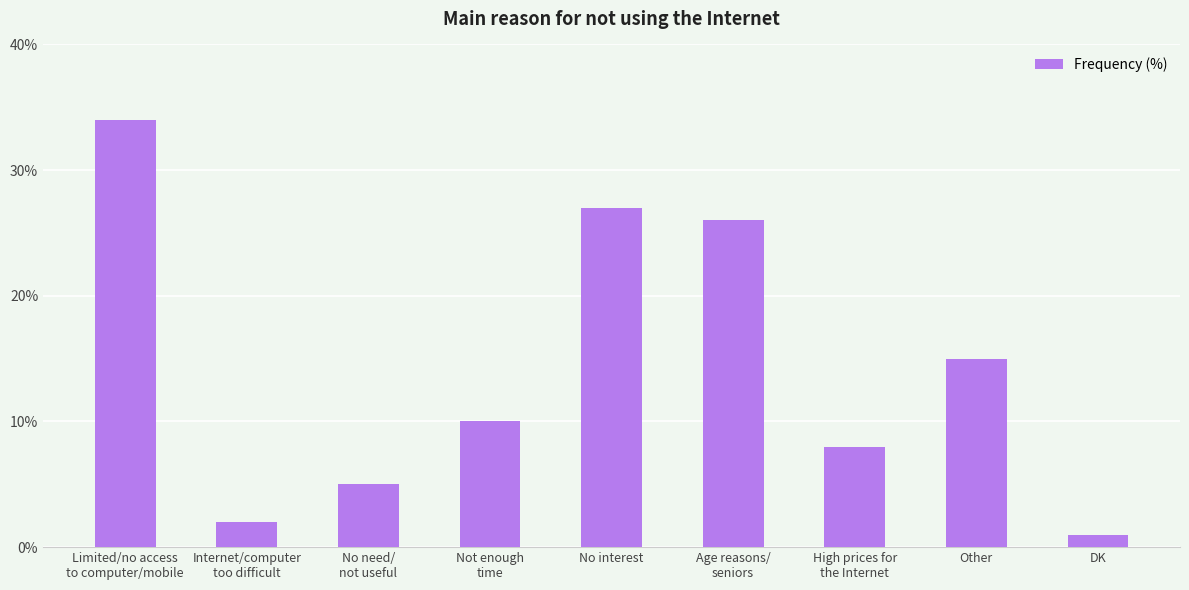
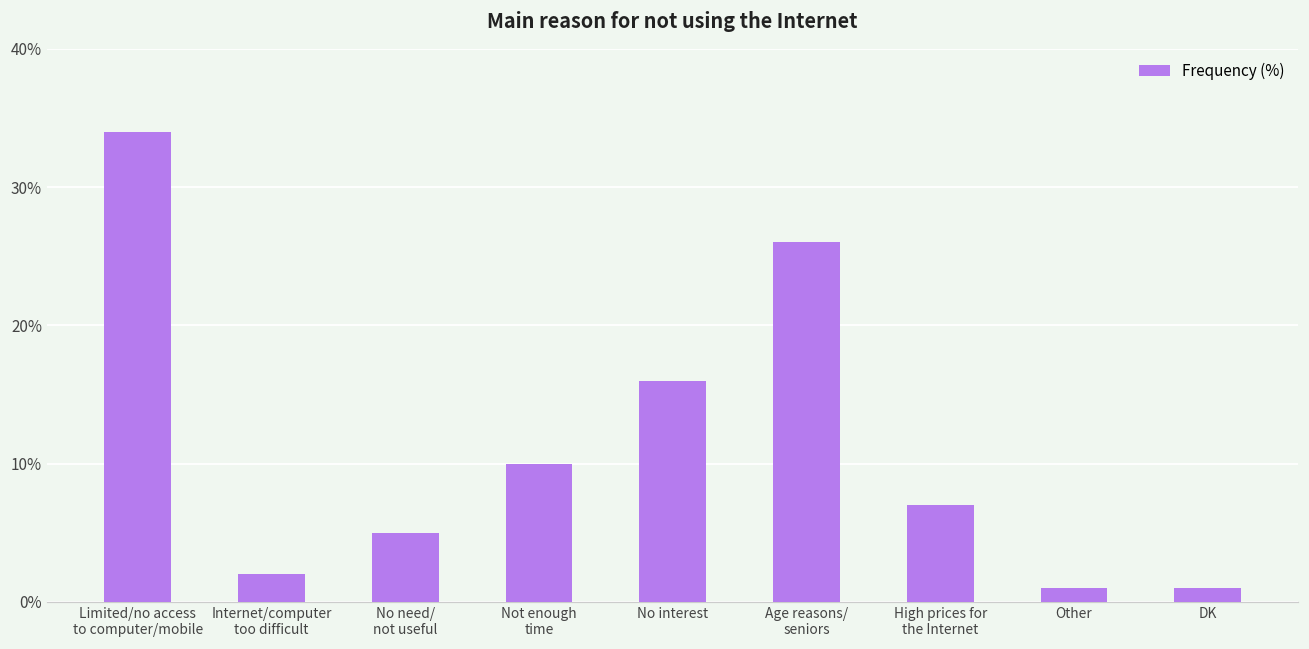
No interest: 27% -> 16%
High prices for the Internet: 8% -> 7%
Other: 15% -> 1%
